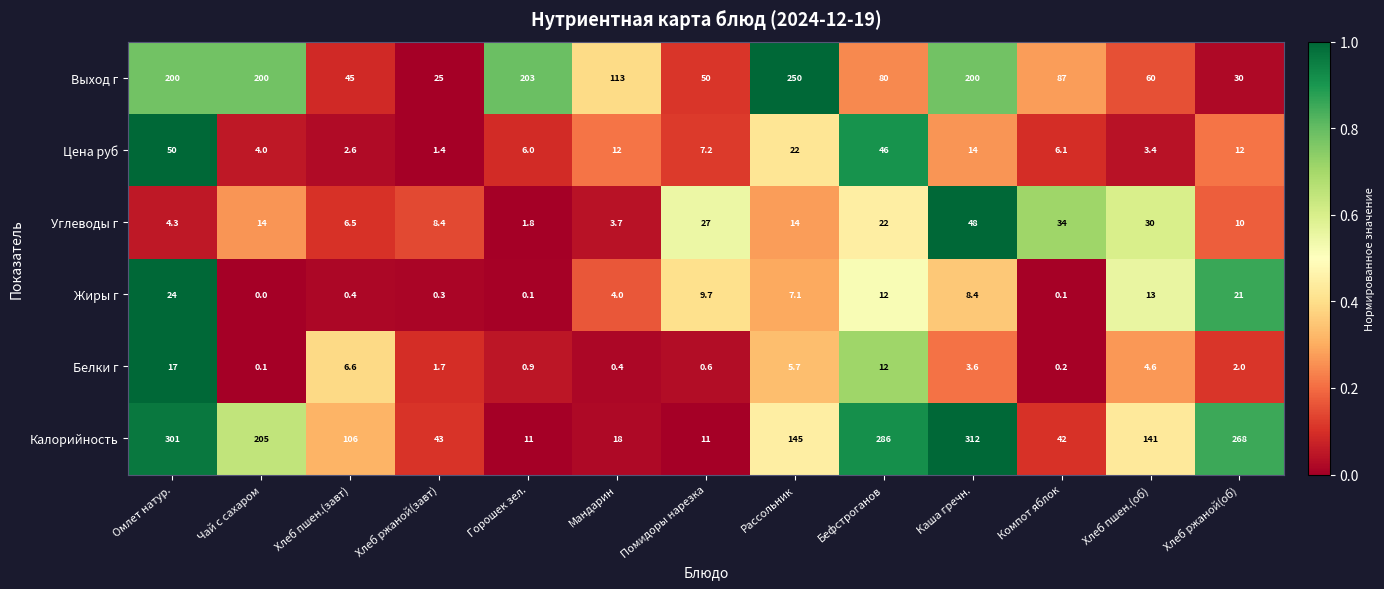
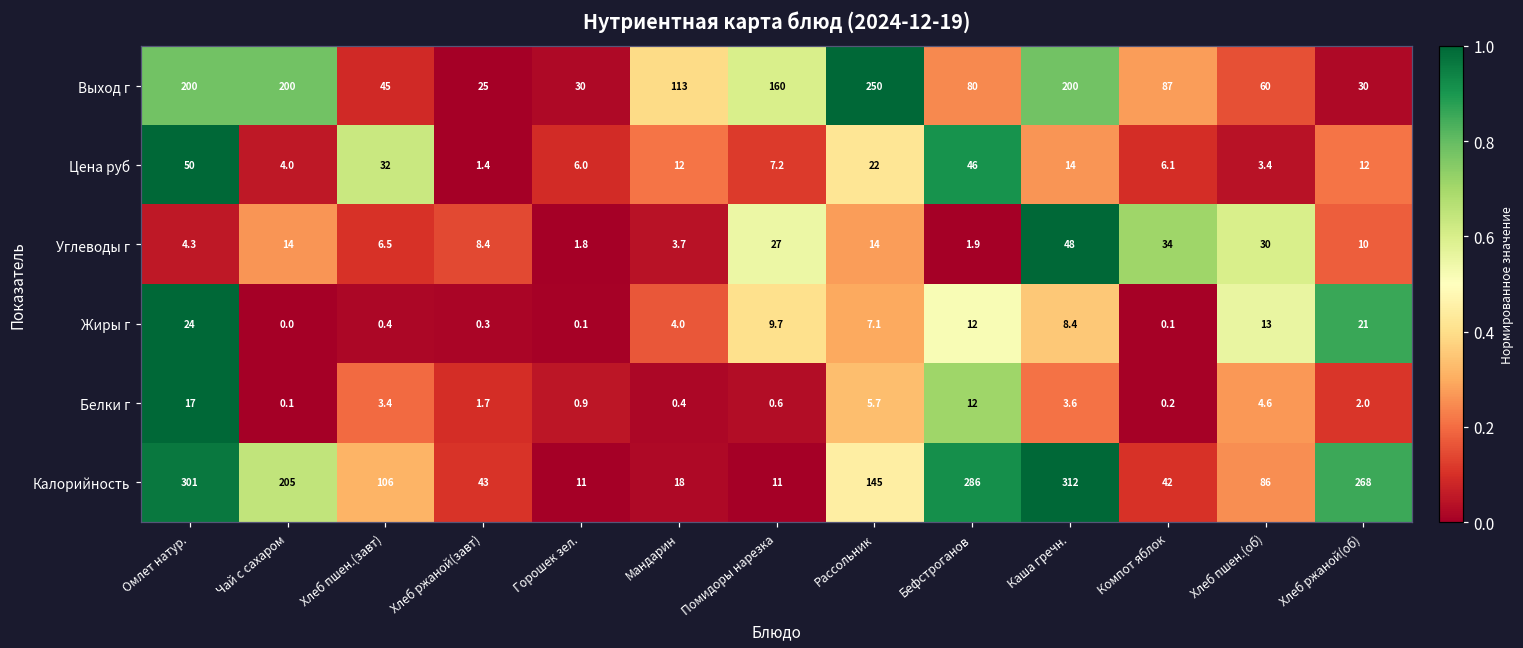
Выход г, Горошек зел.: 203 -> 30
Выход г, Помидоры нарезка: 50 -> 160
Цена руб, Хлеб пшен.(завт): 2.6 -> 32
Углеводы г, Бефстроганов: 22 -> 1.9
Белки г, Хлеб пшен.(завт): 6.6 -> 3.4
Калорийность, Хлеб пшен.(об): 141 -> 86
